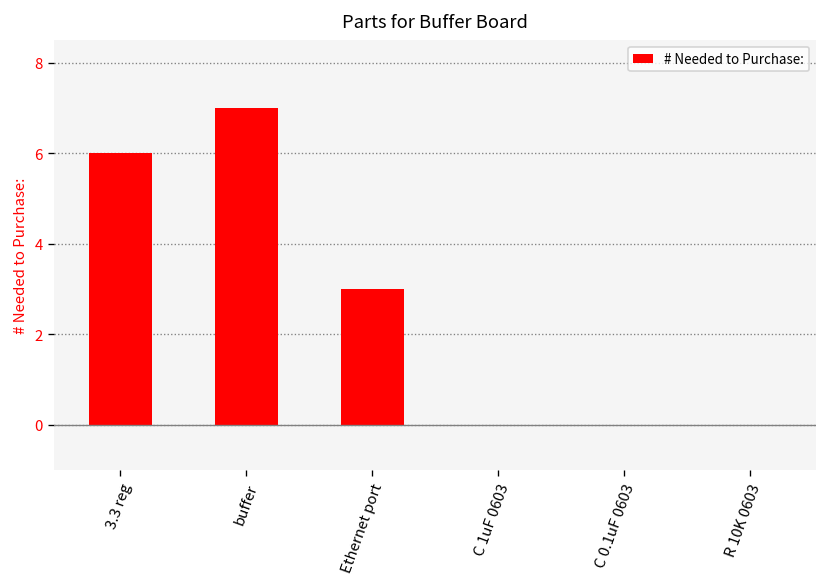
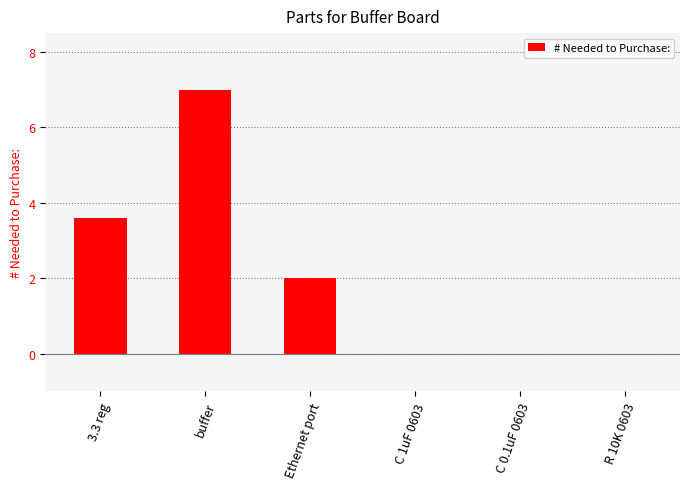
3.3 reg: 6.0 -> 3.6
Ethernet port: 3 -> 2
